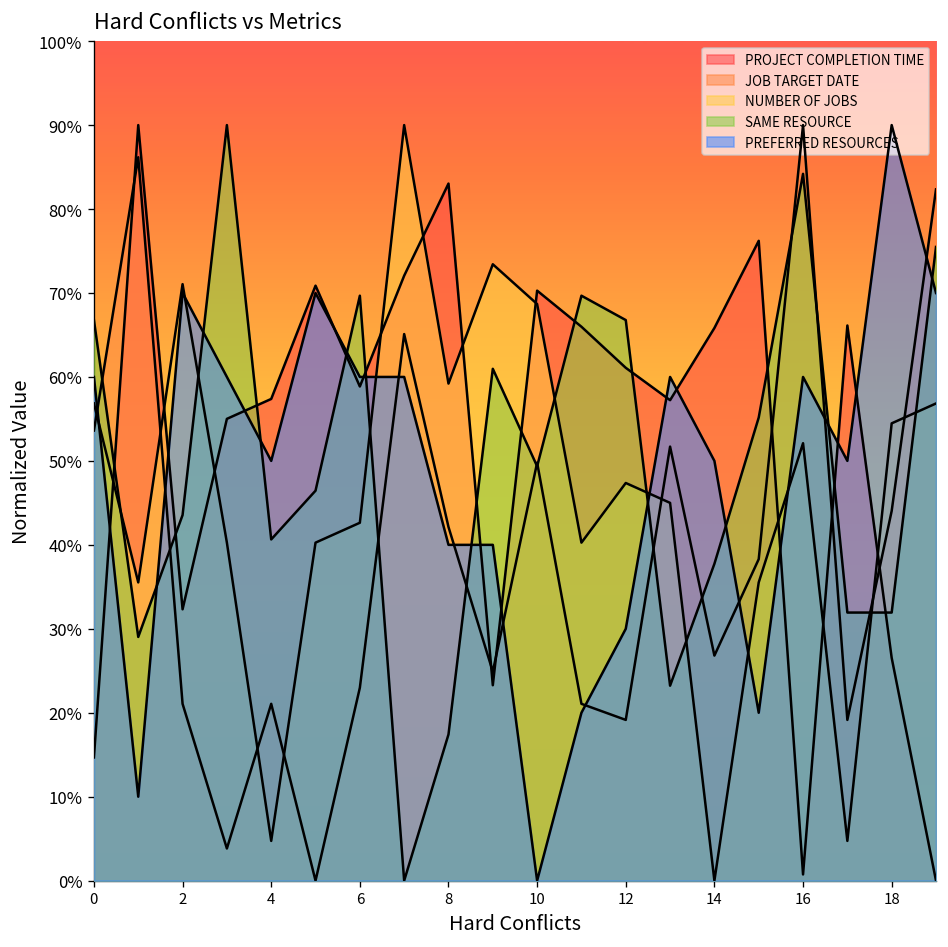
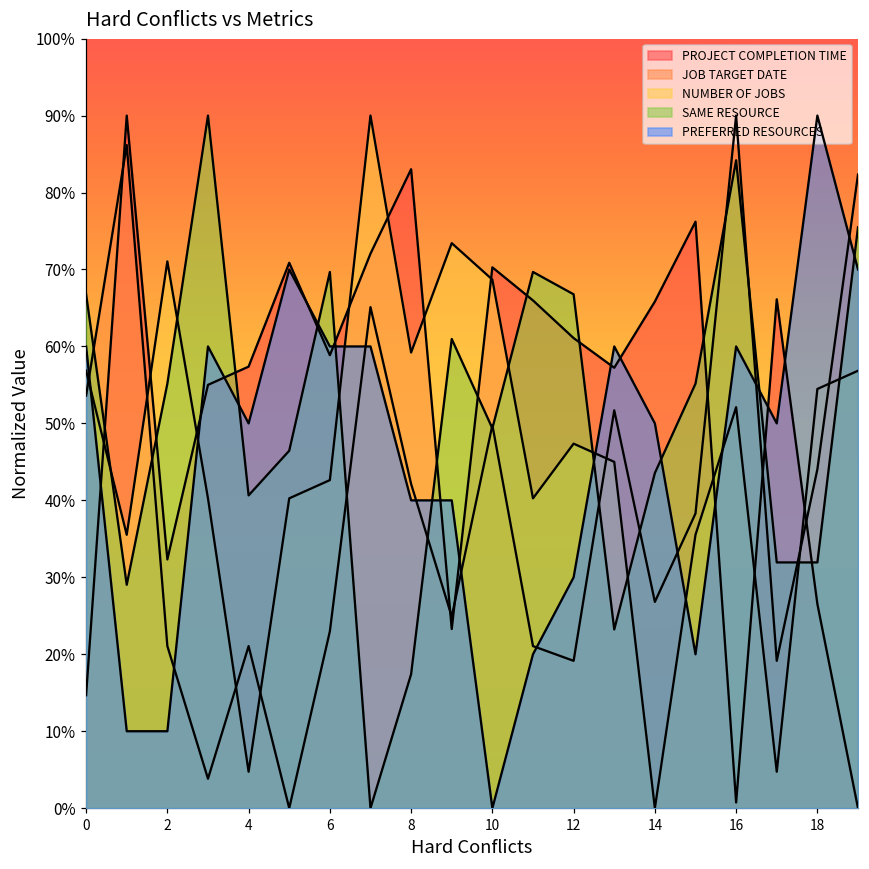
SAME RESOURCE, 2: 44% -> 55%
PREFERRED RESOURCES, 2: 70% -> 10%
SAME RESOURCE, 14: 38% -> 44%
